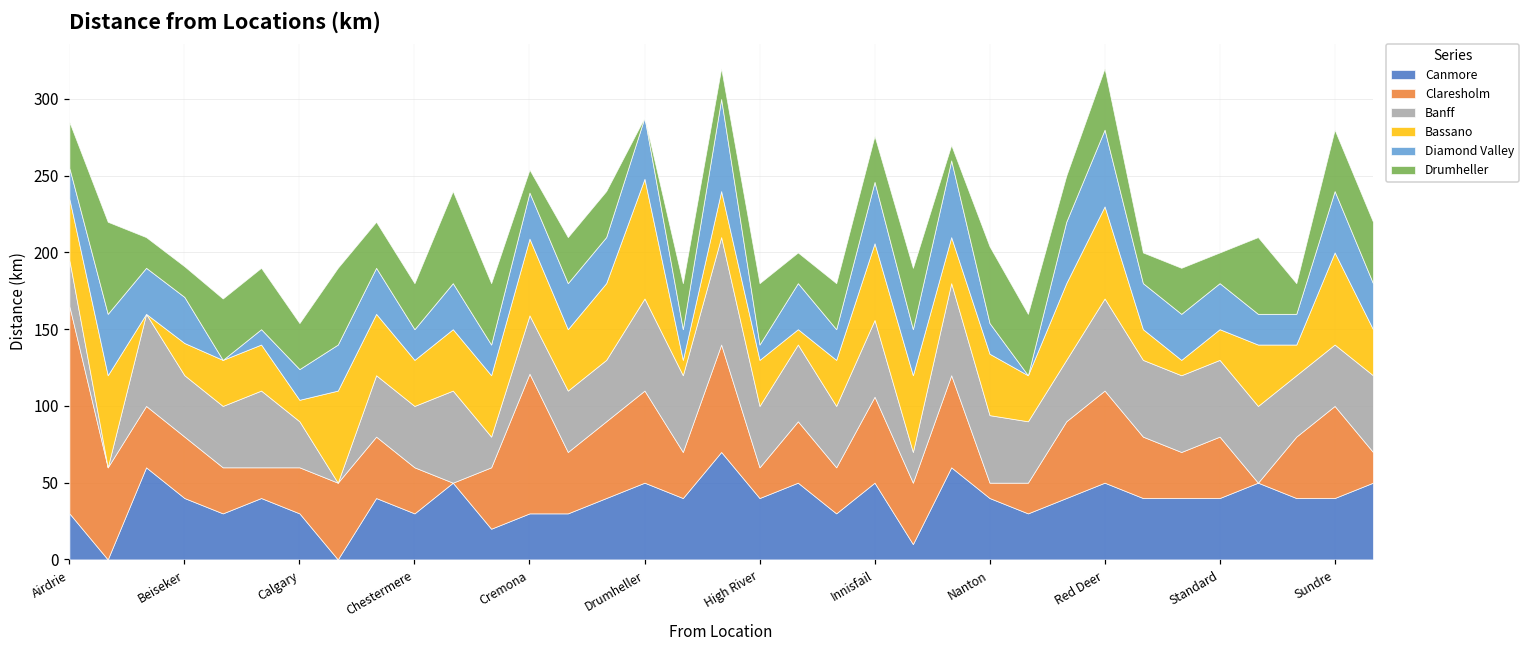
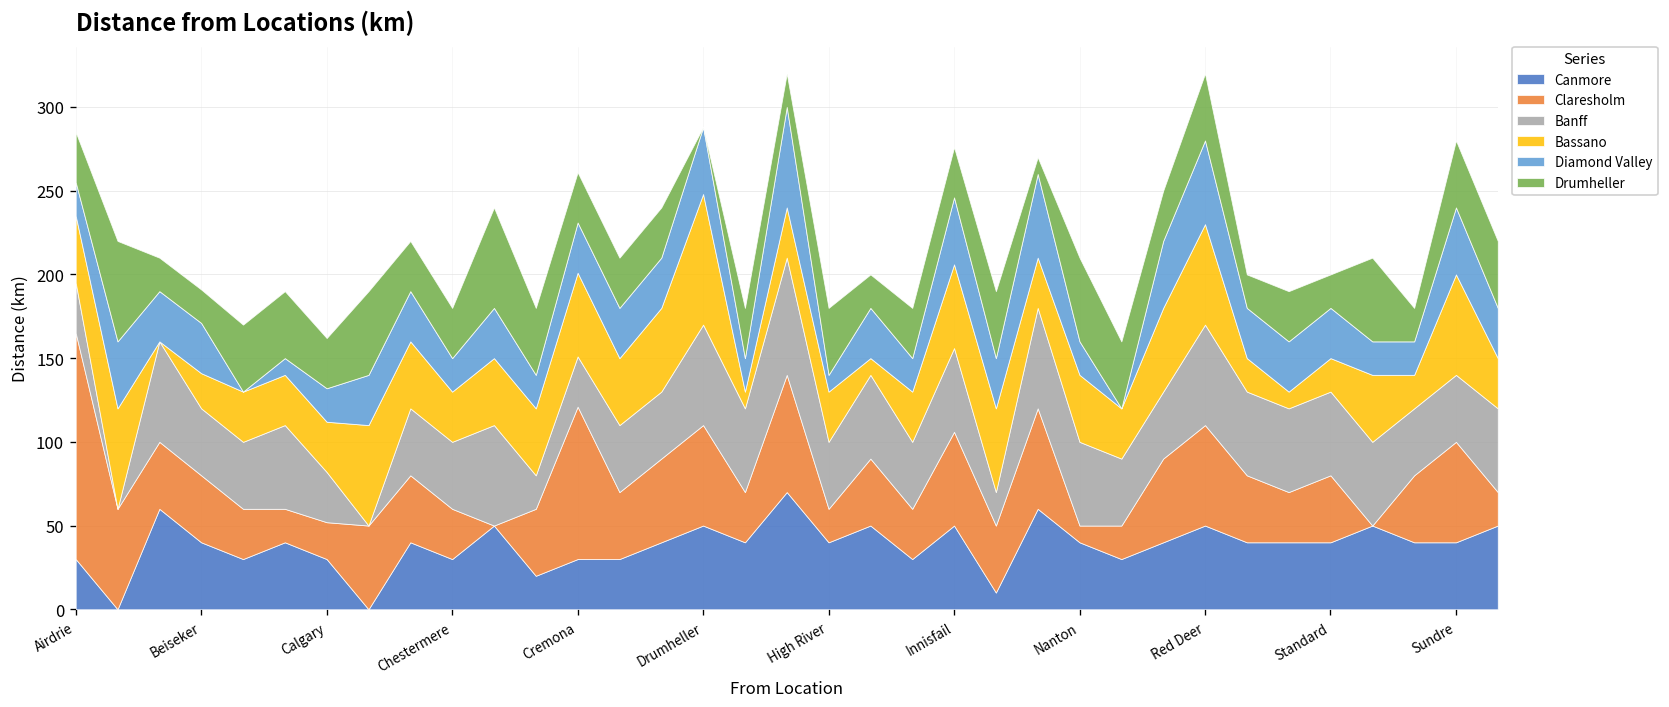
Claresholm, Calgary: 30 -> 22
Bassano, Calgary: 14 -> 30
Banff, Cremona: 38 -> 30
Drumheller, Cremona: 15 -> 30
Banff, Nanton: 44 -> 50
